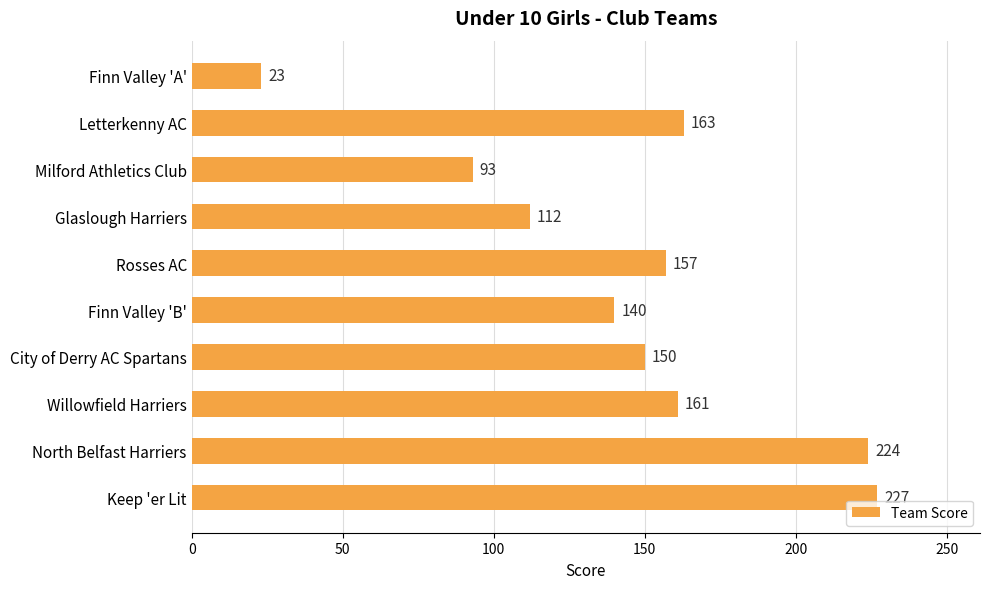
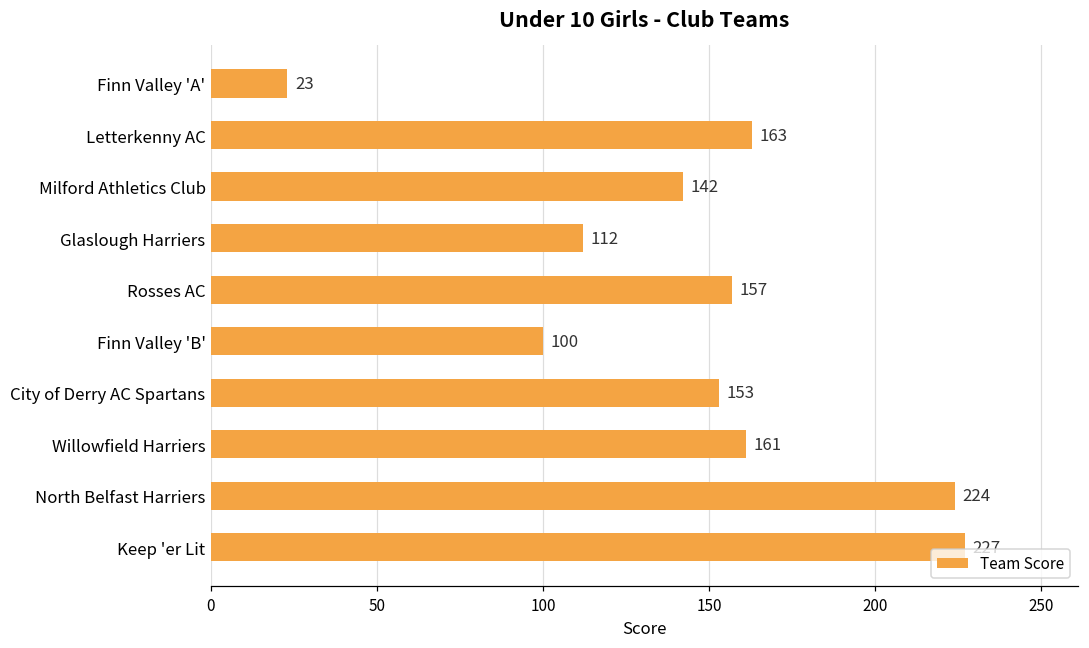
Milford Athletics Club: 93 -> 142
Finn Valley 'B': 140 -> 100
City of Derry AC Spartans: 150 -> 153
